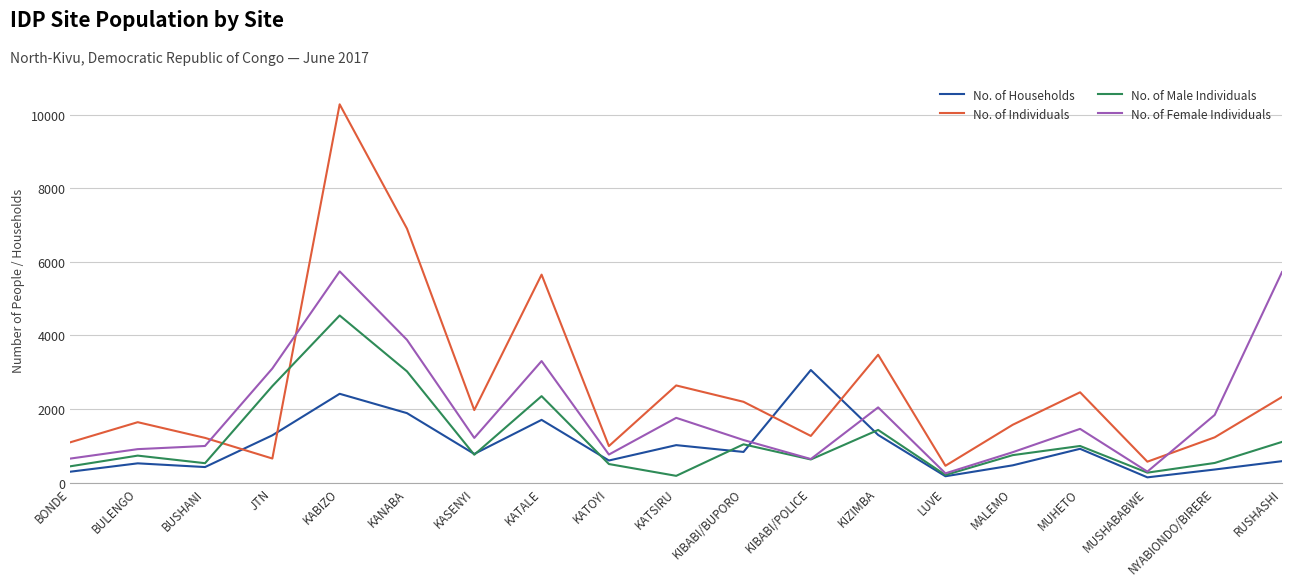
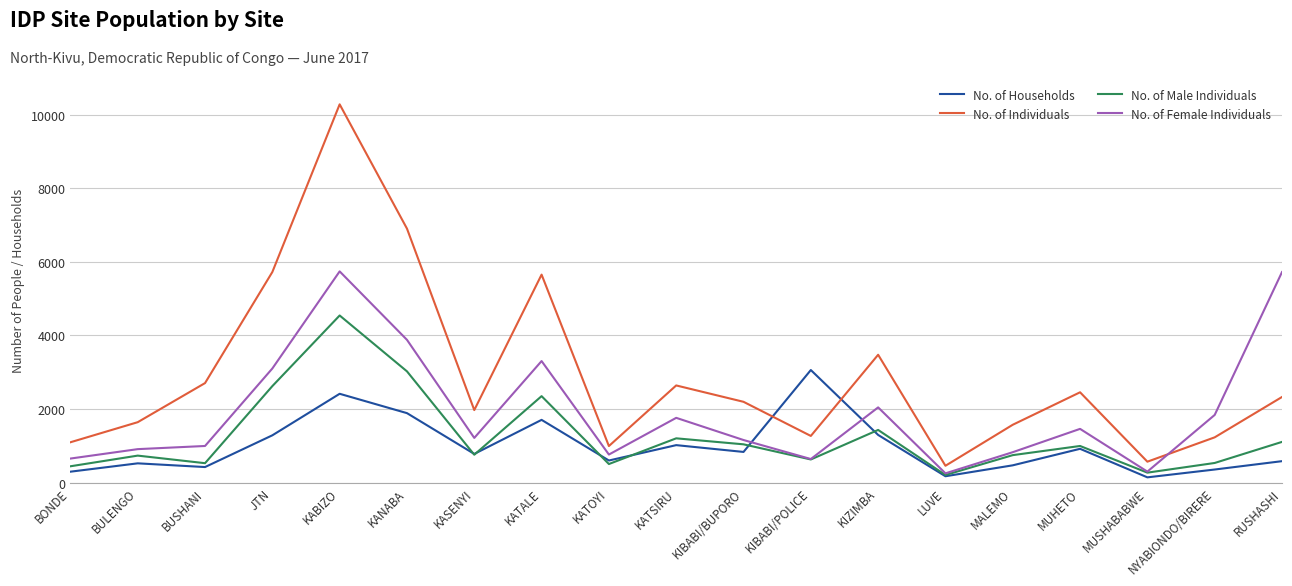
No. of Individuals, BUSHANI: 1200 -> 2700
No. of Individuals, JTN: 700 -> 5700
No. of Male Individuals, KATSIRU: 200 -> 1200
